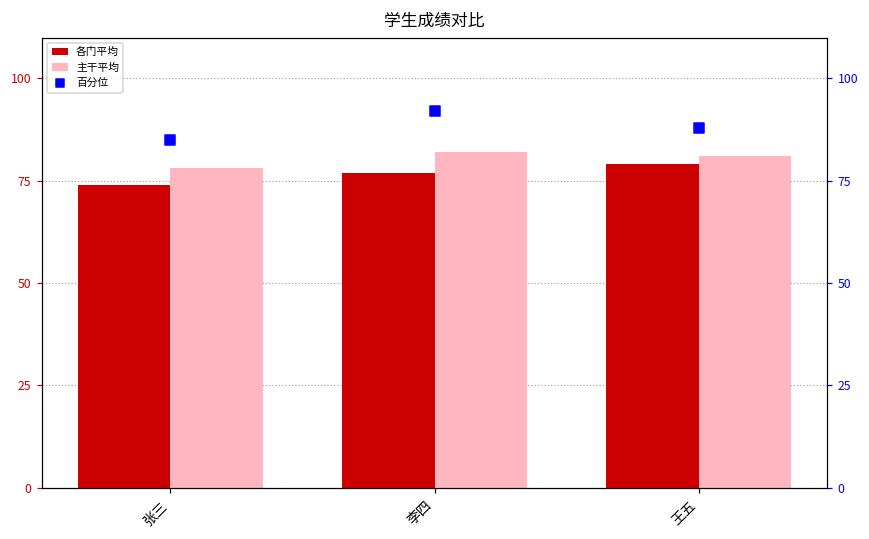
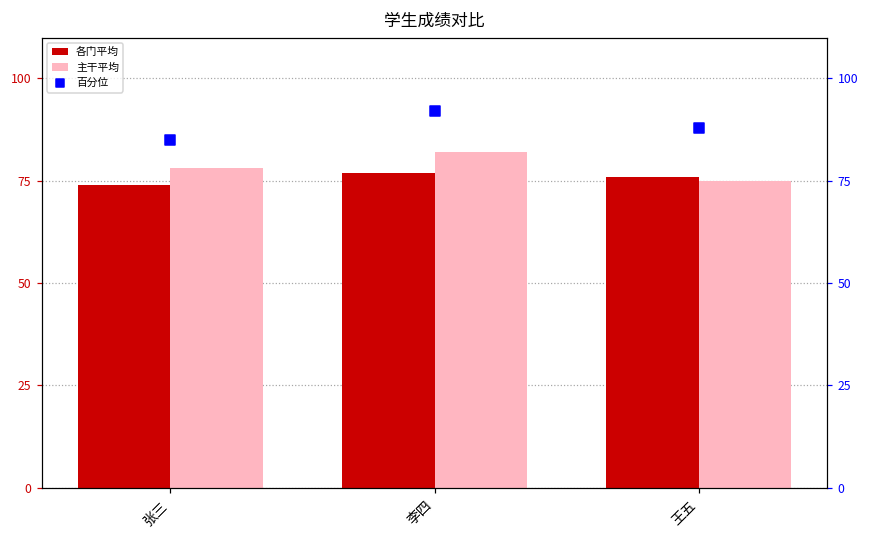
各门平均, 王五: 79 -> 76
主干平均, 王五: 81 -> 75
